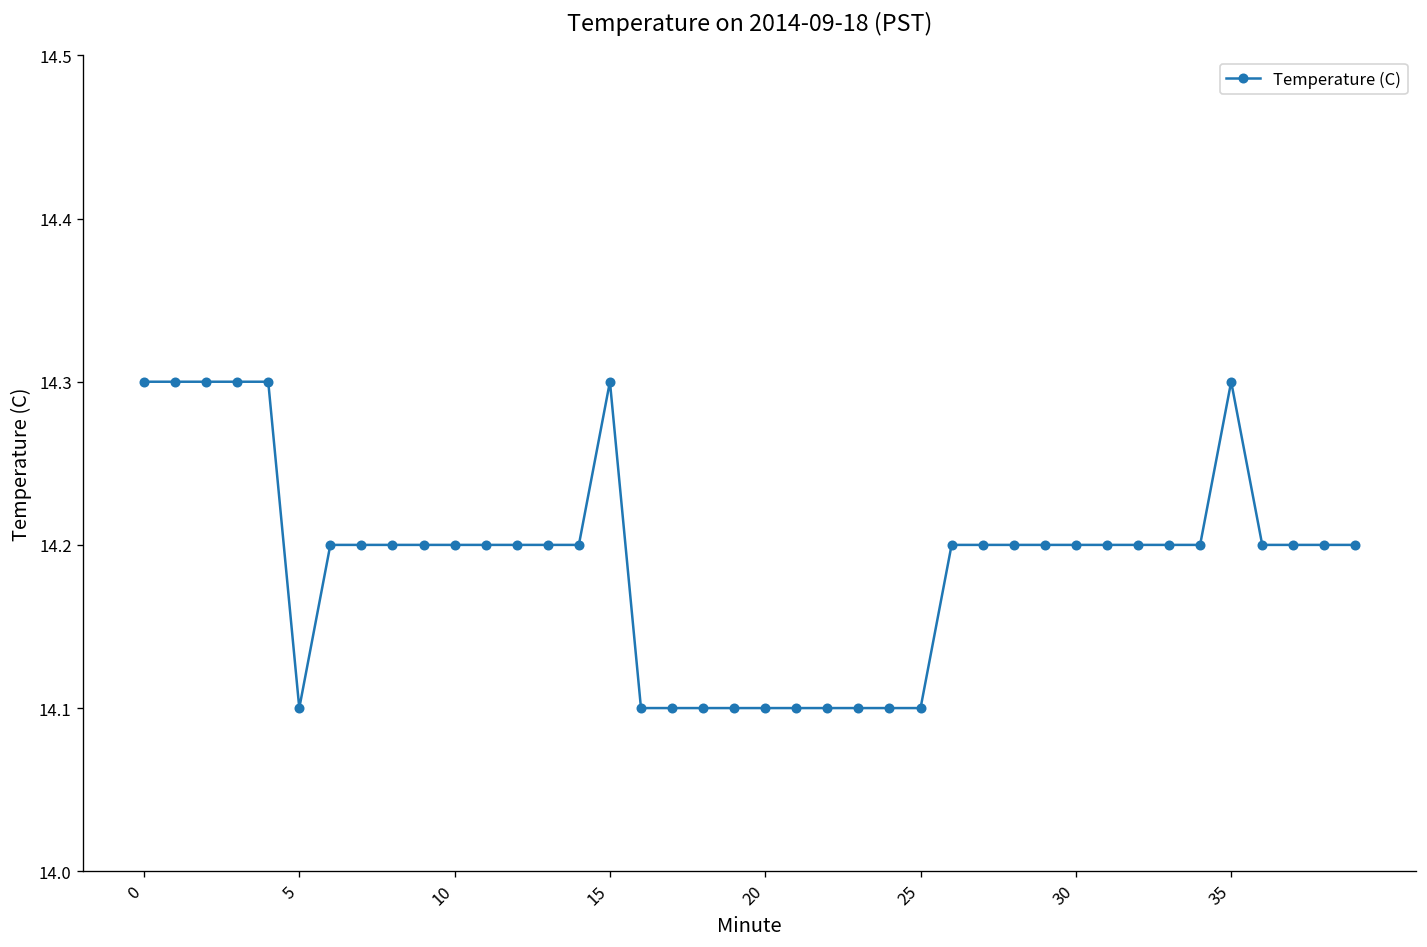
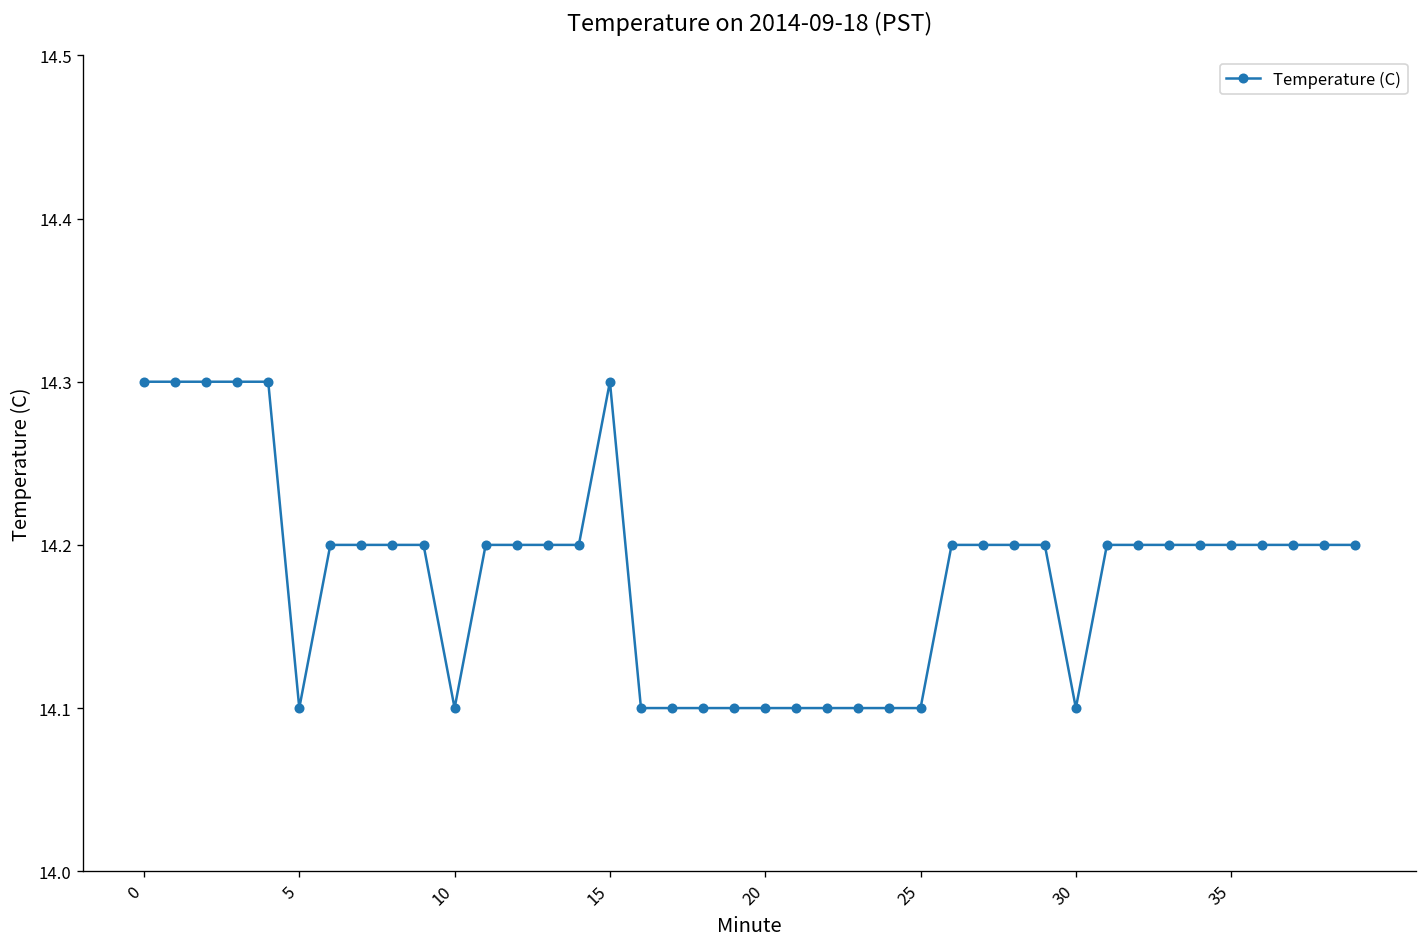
10: 14.2 -> 14.1
30: 14.2 -> 14.1
35: 14.3 -> 14.2
